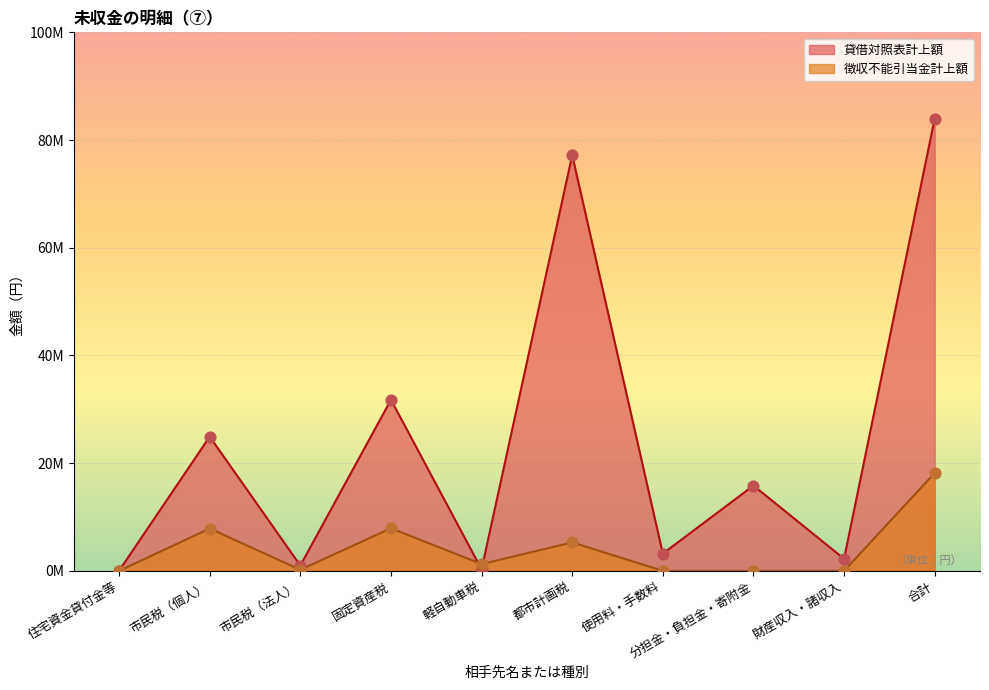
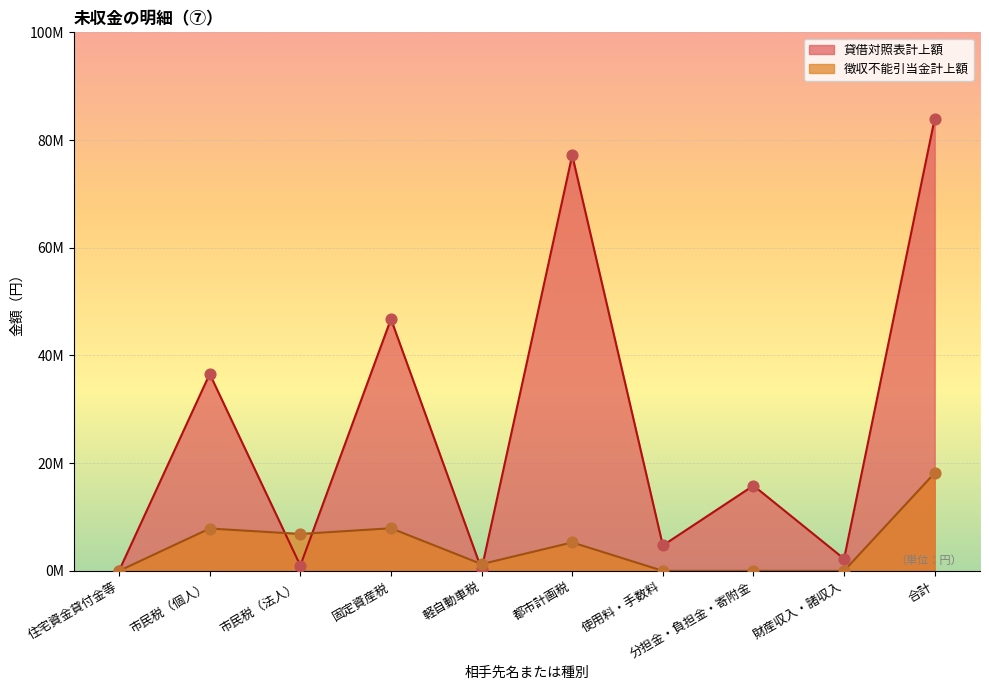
貸借対照表計上額, 市民税（個人）: 25000000 -> 37000000
徴収不能引当金計上額, 市民税（法人）: 0 -> 7000000
貸借対照表計上額, 固定資産税: 32000000 -> 47000000
貸借対照表計上額, 使用料・手数料: 3000000 -> 5000000
